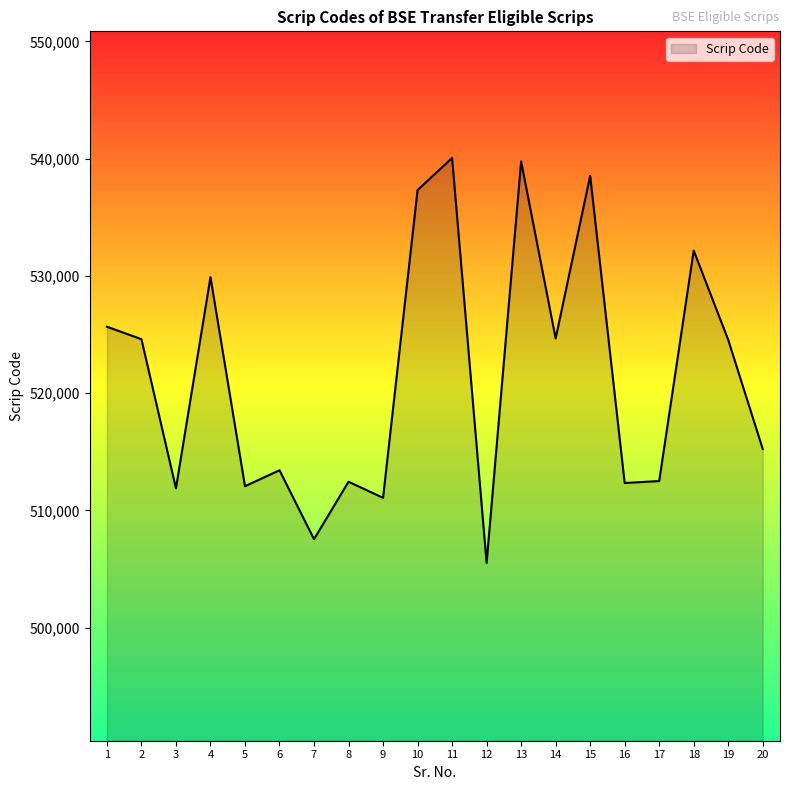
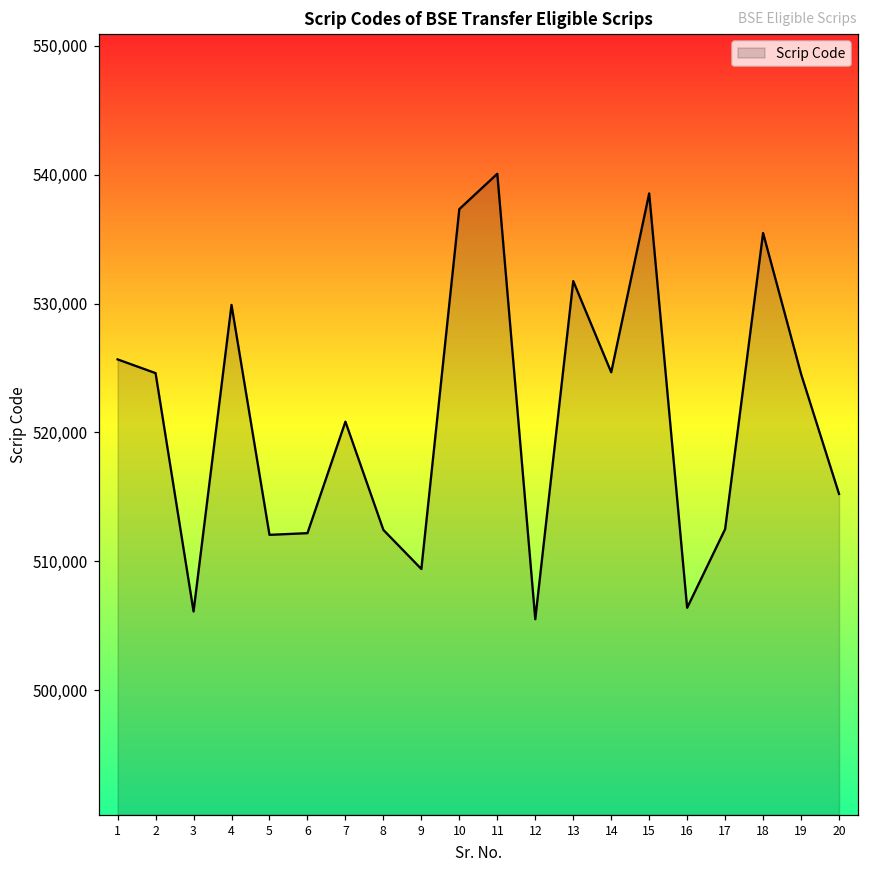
3: 511,900 -> 506,100
6: 513,400 -> 512,200
7: 507,500 -> 520,800
9: 511,100 -> 509,400
13: 539,800 -> 531,700
16: 512,300 -> 506,400
18: 532,200 -> 535,500
